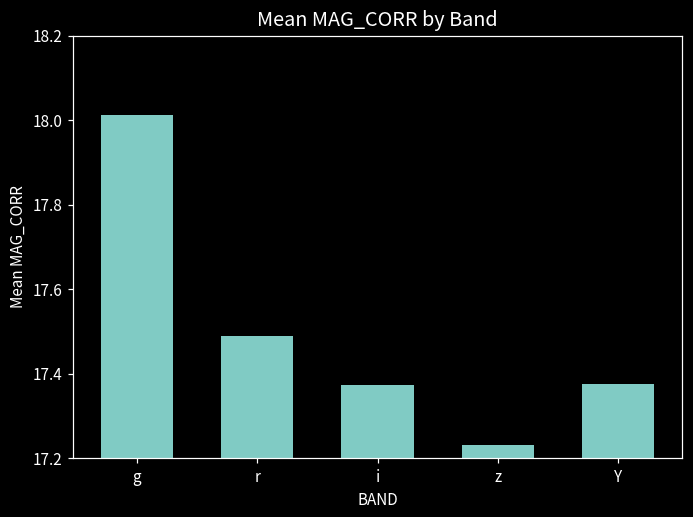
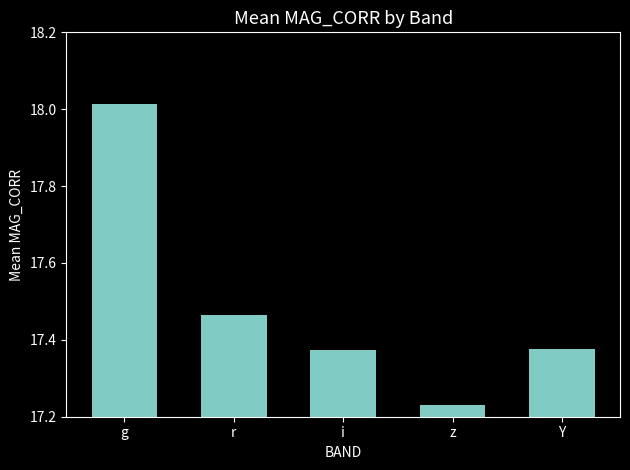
r: 17.49 -> 17.47
